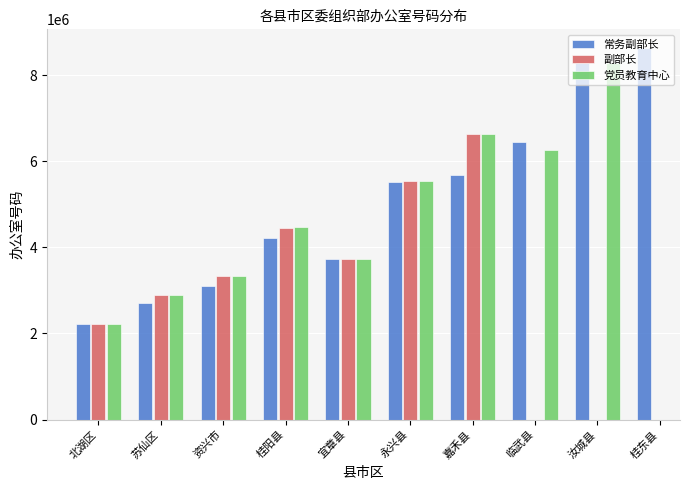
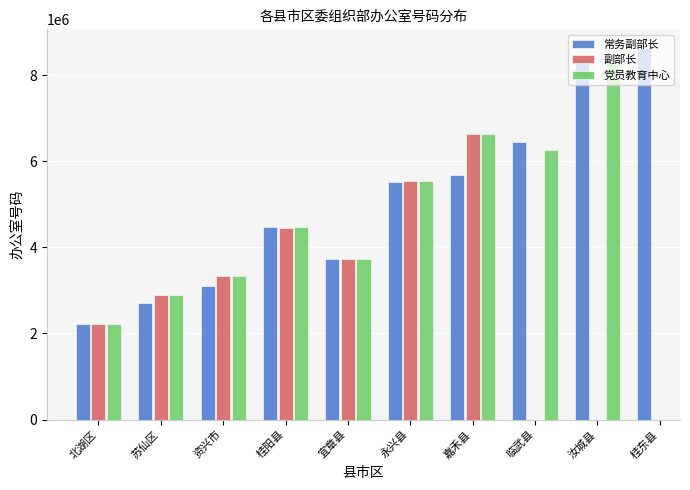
常务副部长, 桂阳县: 4200000 -> 4500000
